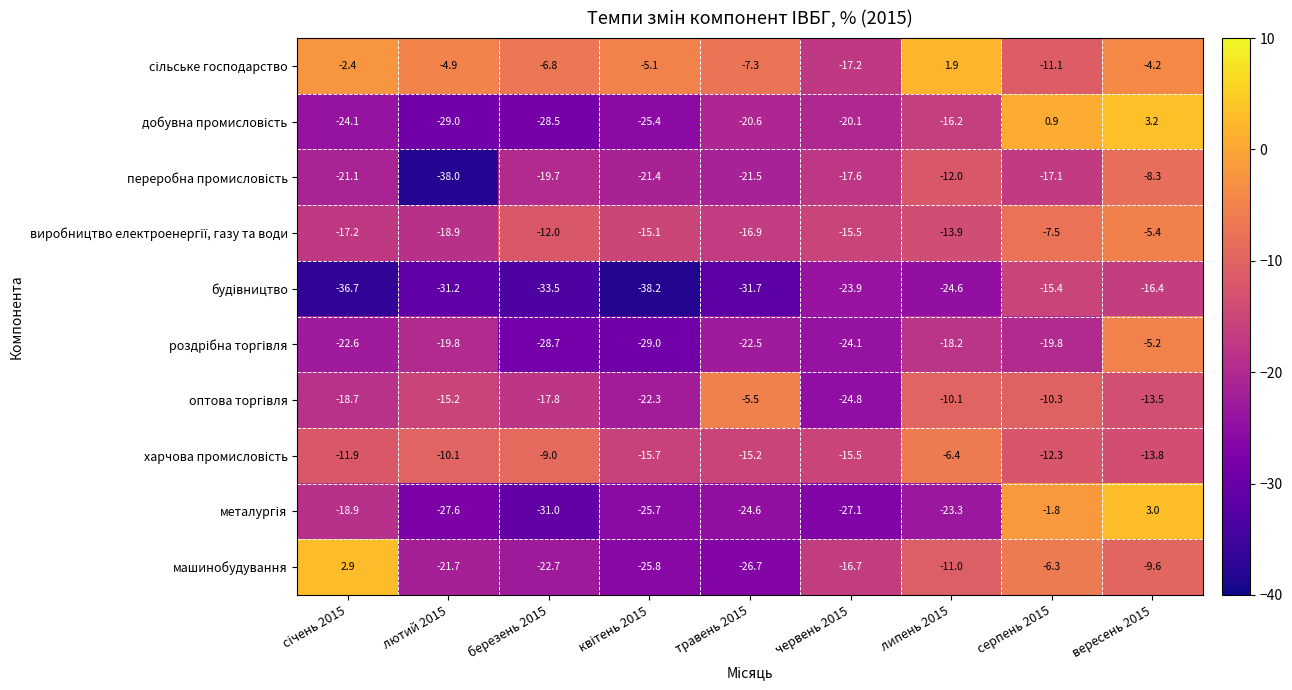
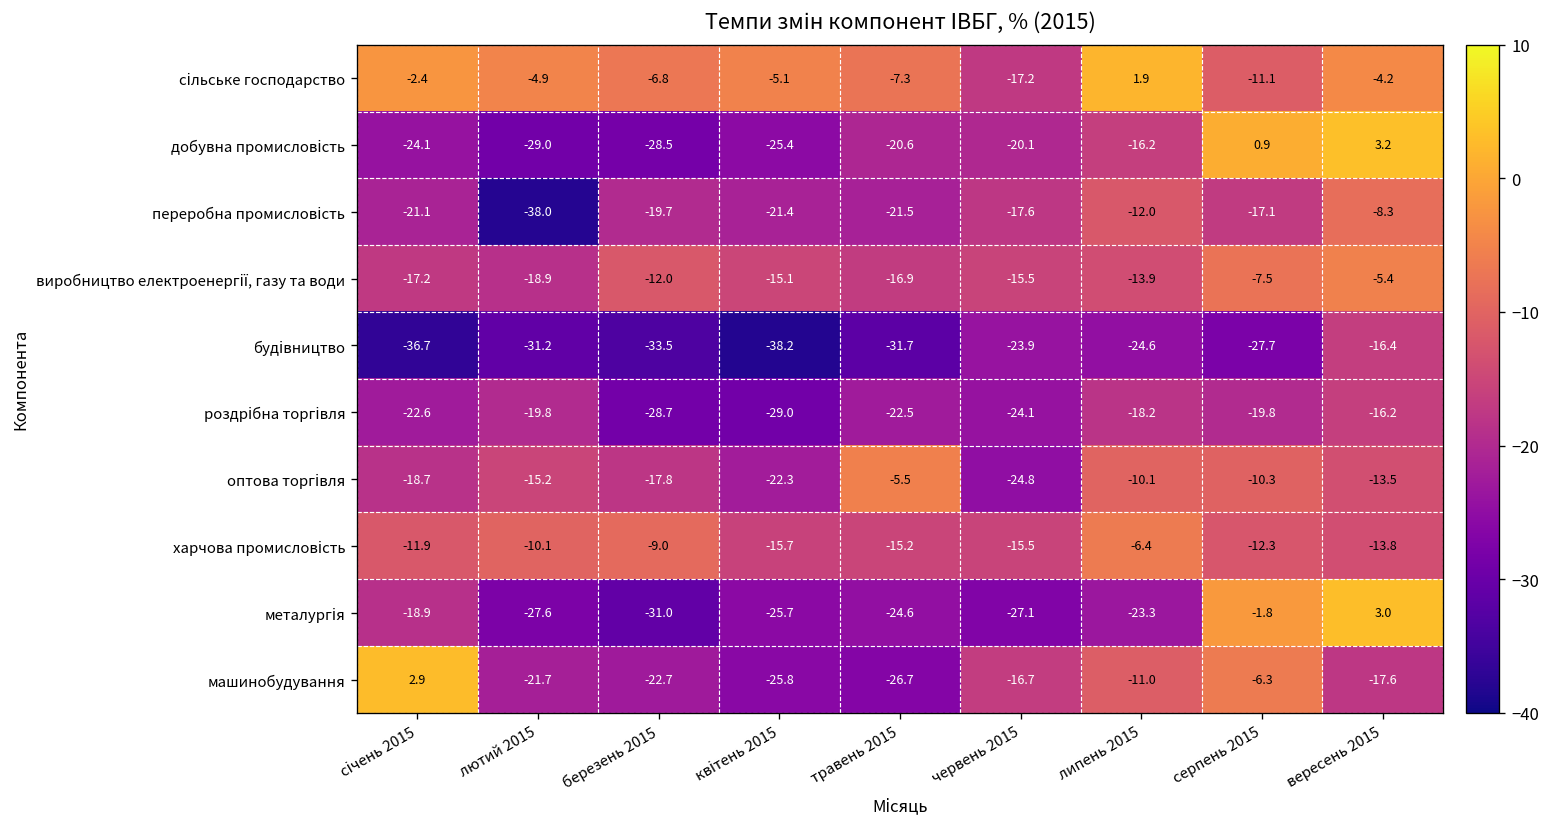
будівництво, серпень 2015: -15.4 -> -27.7
роздрібна торгівля, вересень 2015: -5.2 -> -16.2
машинобудування, вересень 2015: -9.6 -> -17.6
